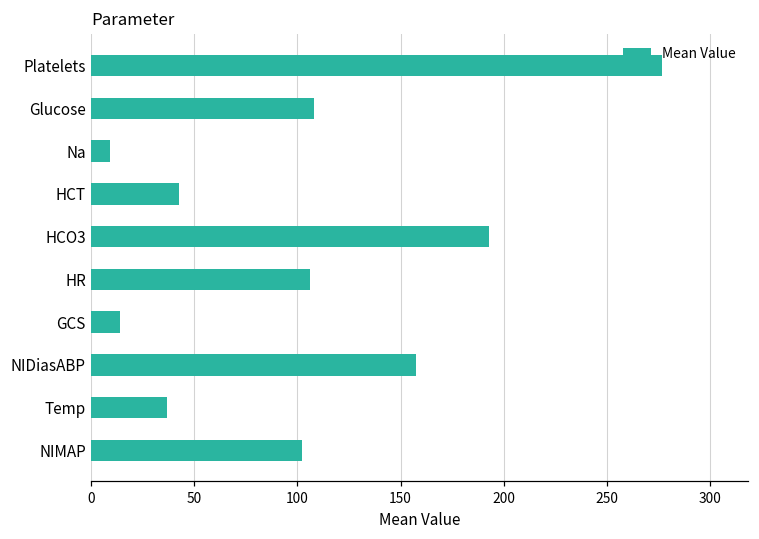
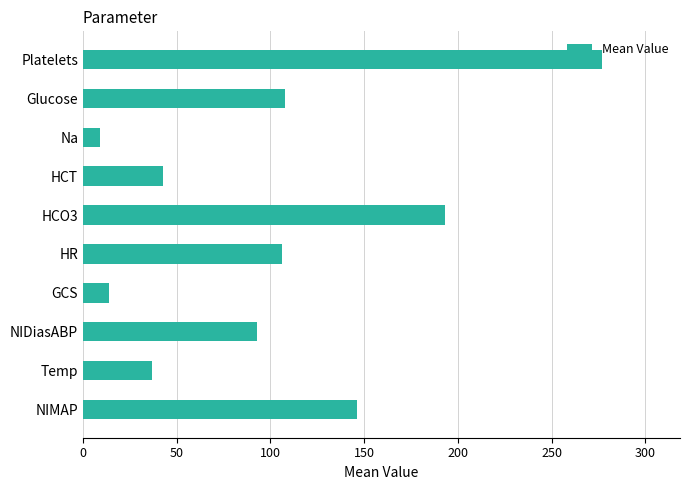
NIDiasABP: 157 -> 93
NIMAP: 102 -> 146
